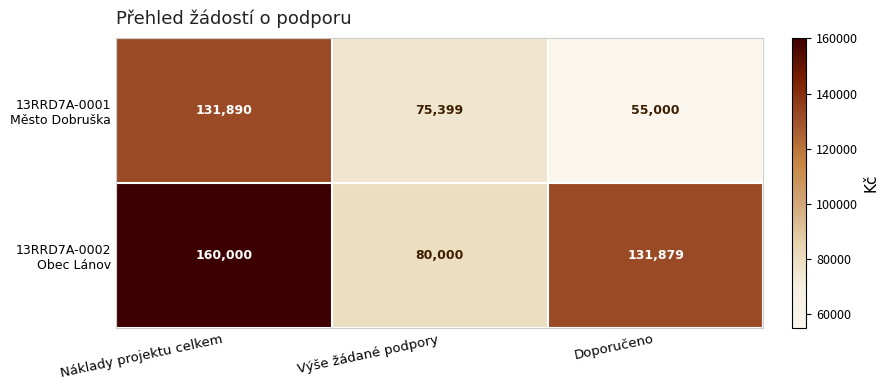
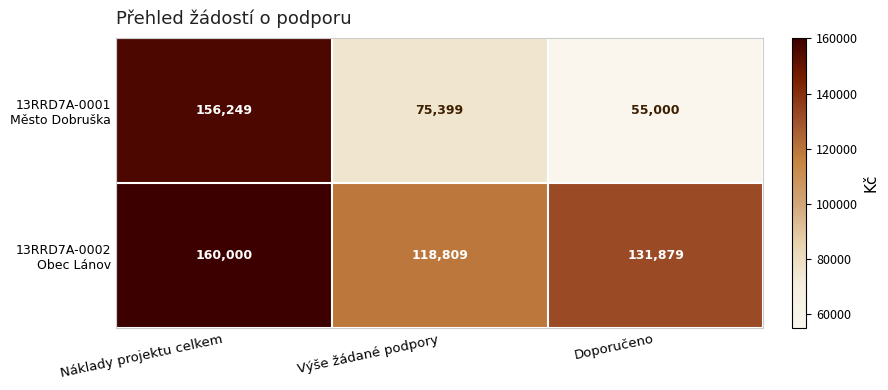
13RRD7A-0001 Město Dobruška, Náklady projektu celkem: 131,890 -> 156,249
13RRD7A-0002 Obec Lánov, Výše žádané podpory: 80,000 -> 118,809
